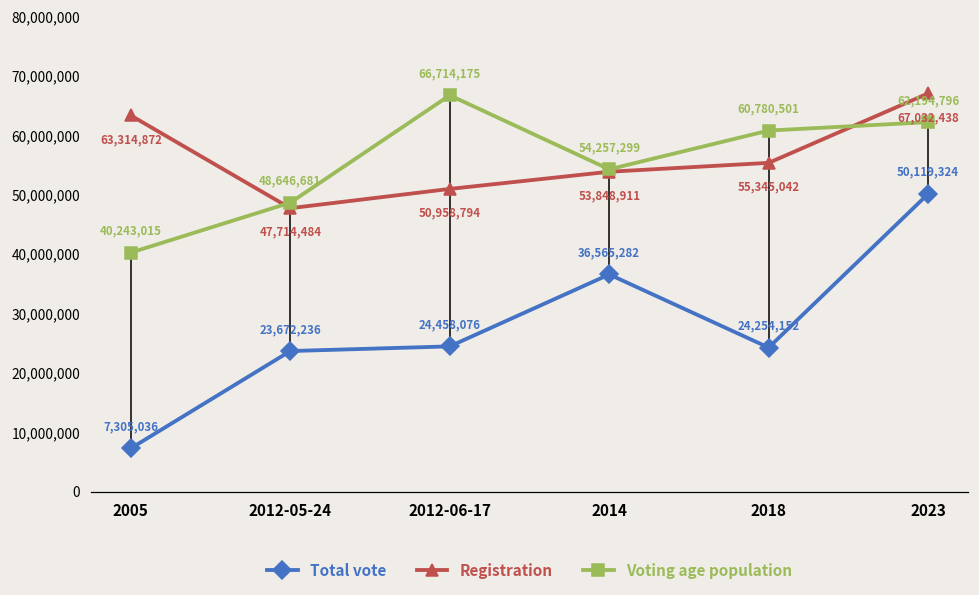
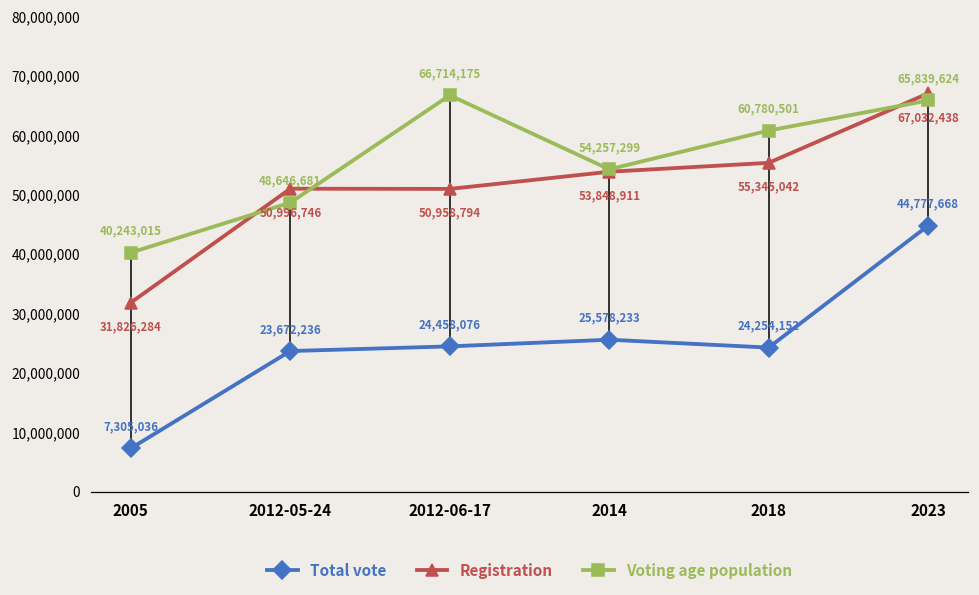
Registration, 2005: 63,314,872 -> 31,826,284
Registration, 2012-05-24: 47,714,484 -> 50,996,746
Total vote, 2014: 36,565,282 -> 25,578,233
Total vote, 2023: 50,119,324 -> 44,777,668
Voting age population, 2023: 62,194,796 -> 65,839,624
